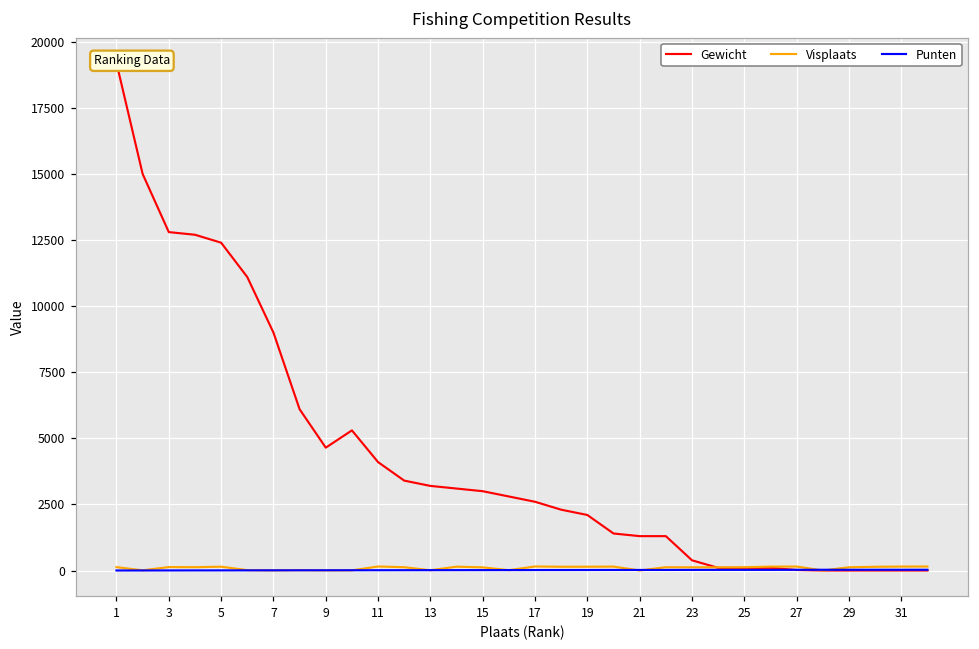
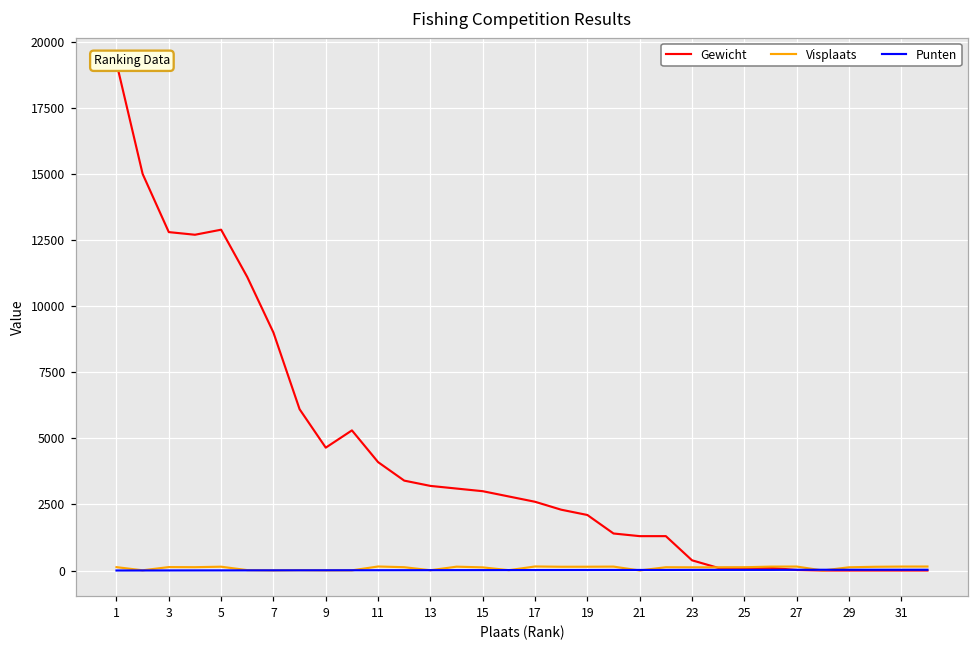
Gewicht, 5: 12400 -> 12900
